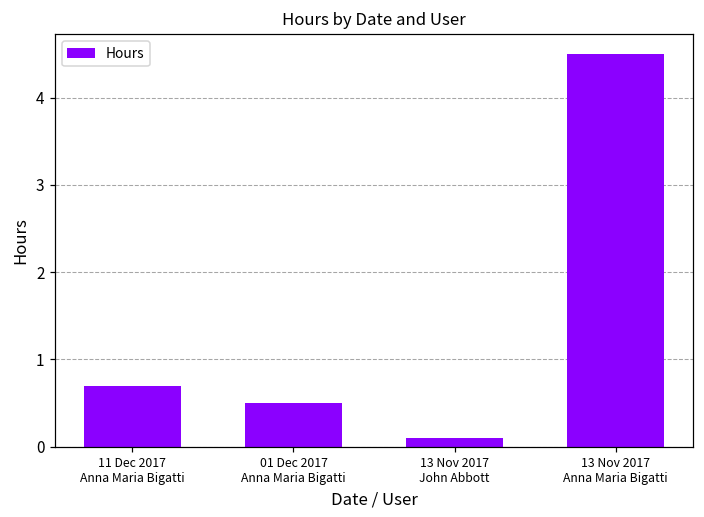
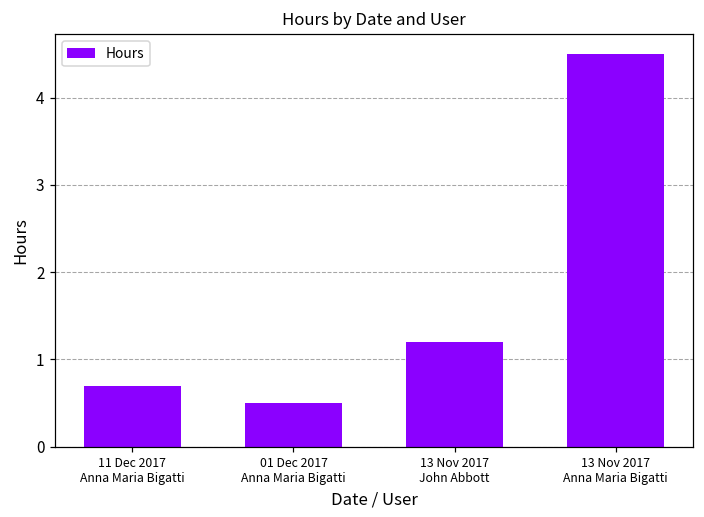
13 Nov 2017 John Abbott: 0.1 -> 1.2
